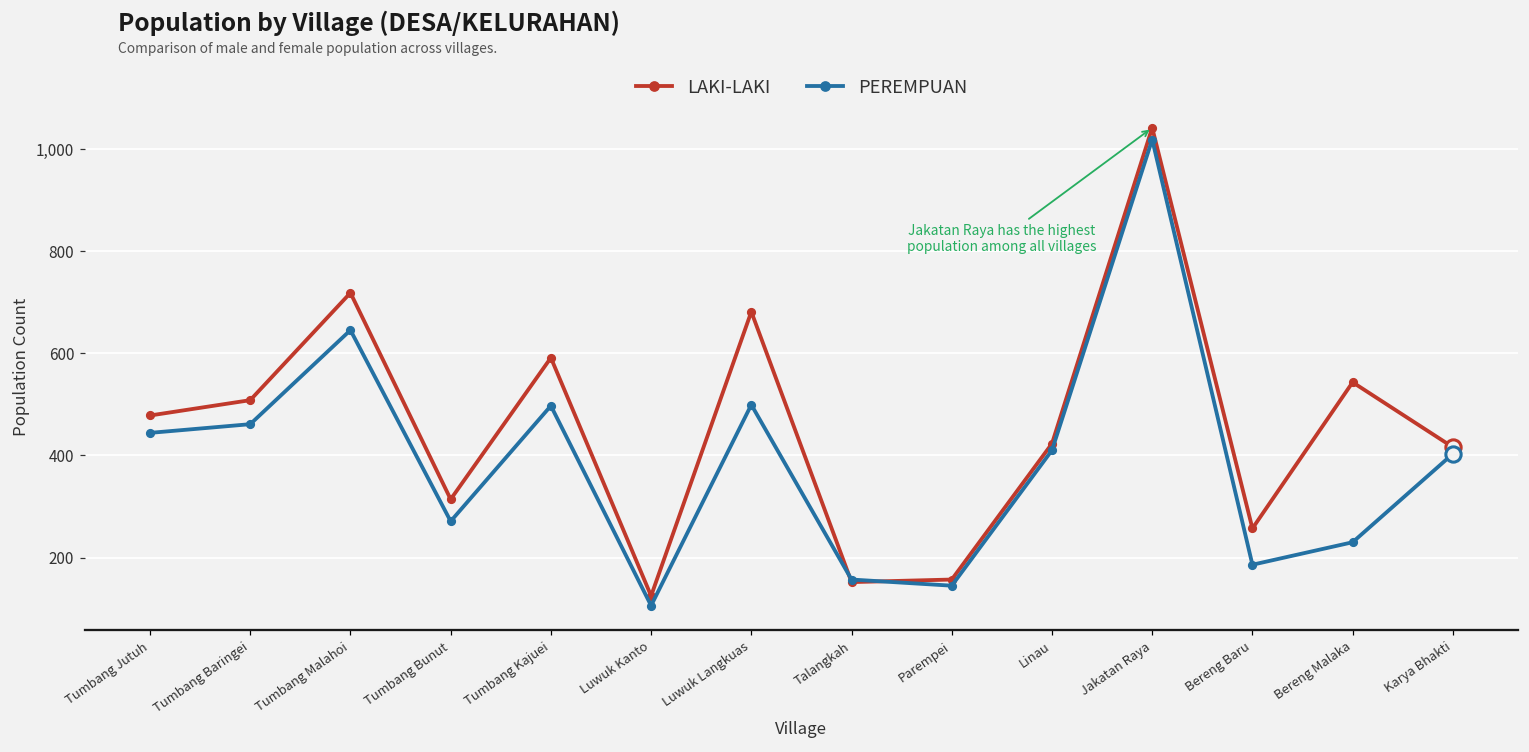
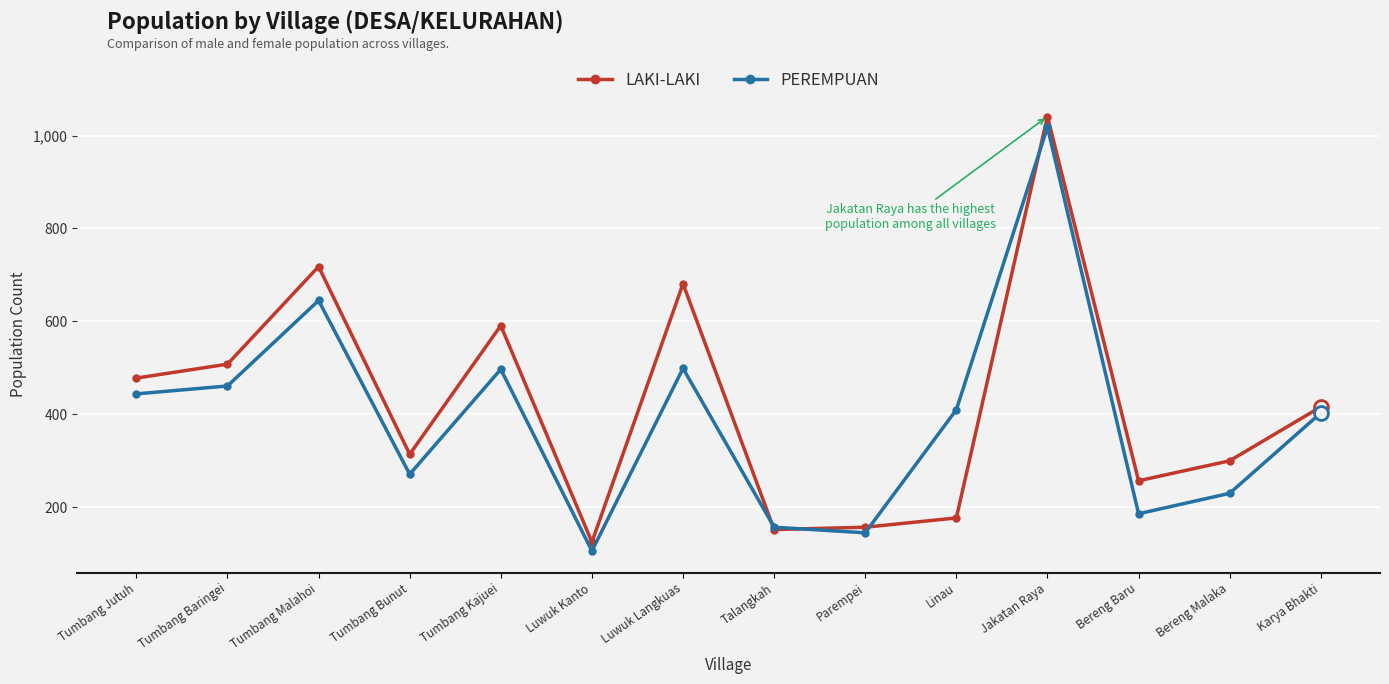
LAKI-LAKI, Linau: 420 -> 180
LAKI-LAKI, Bereng Malaka: 540 -> 300
